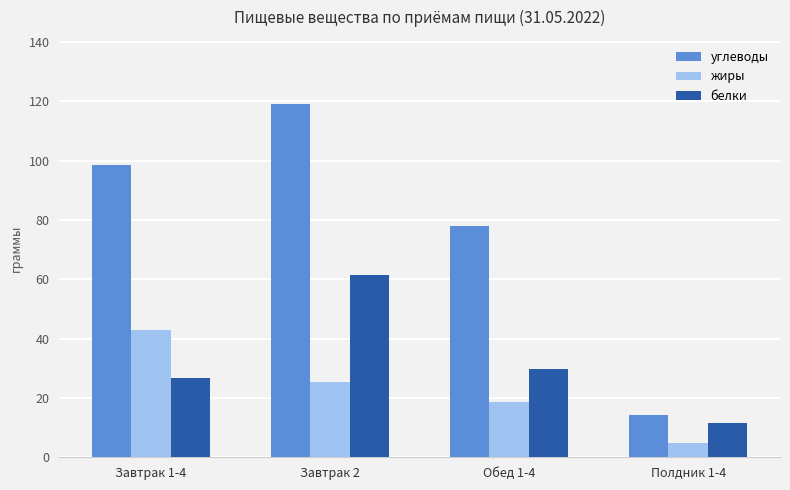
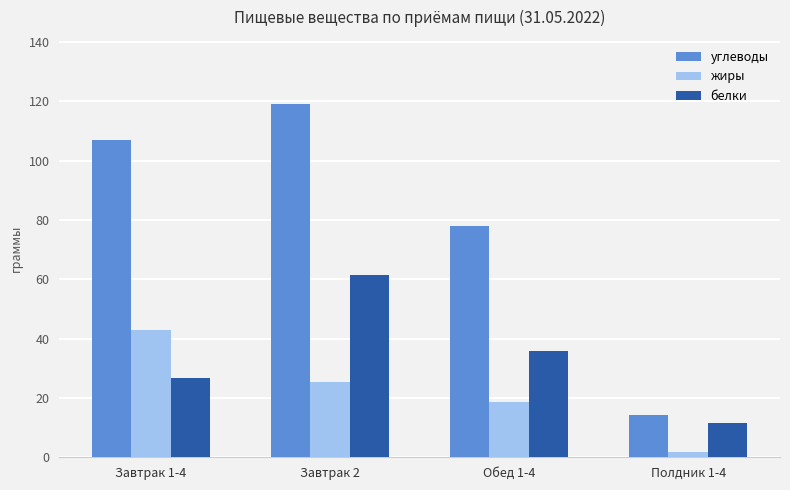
углеводы, Завтрак 1-4: 99 -> 107
белки, Обед 1-4: 30 -> 36
жиры, Полдник 1-4: 5 -> 2
